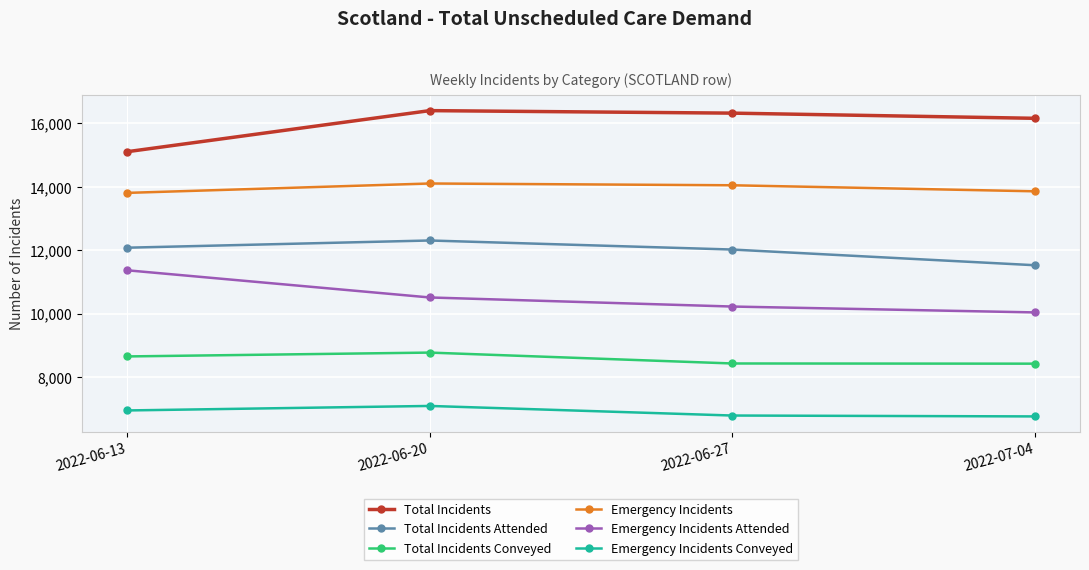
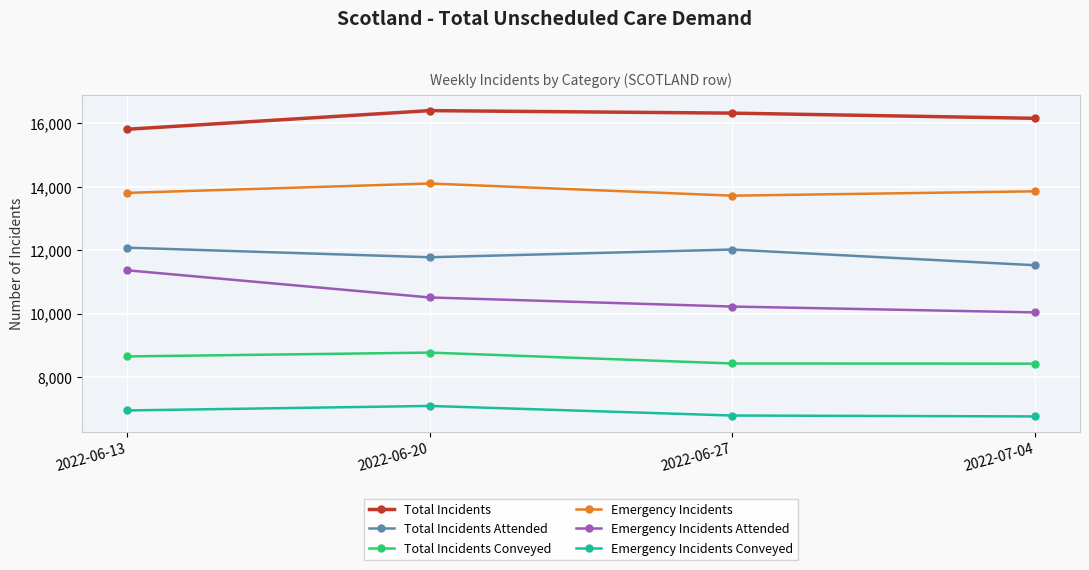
Total Incidents, 2022-06-13: 15,100 -> 15,800
Total Incidents Attended, 2022-06-20: 12,300 -> 11,800
Emergency Incidents, 2022-06-27: 14,000 -> 13,700
